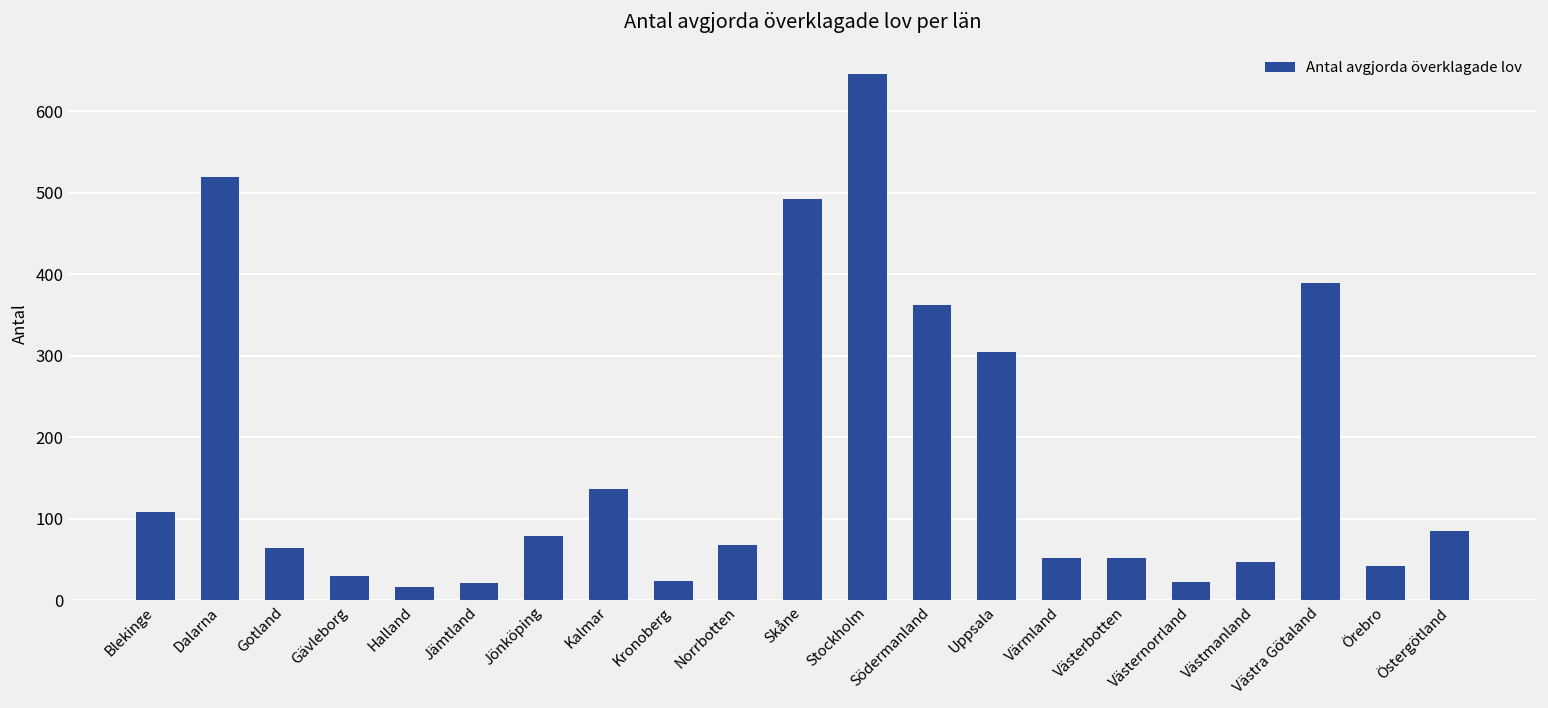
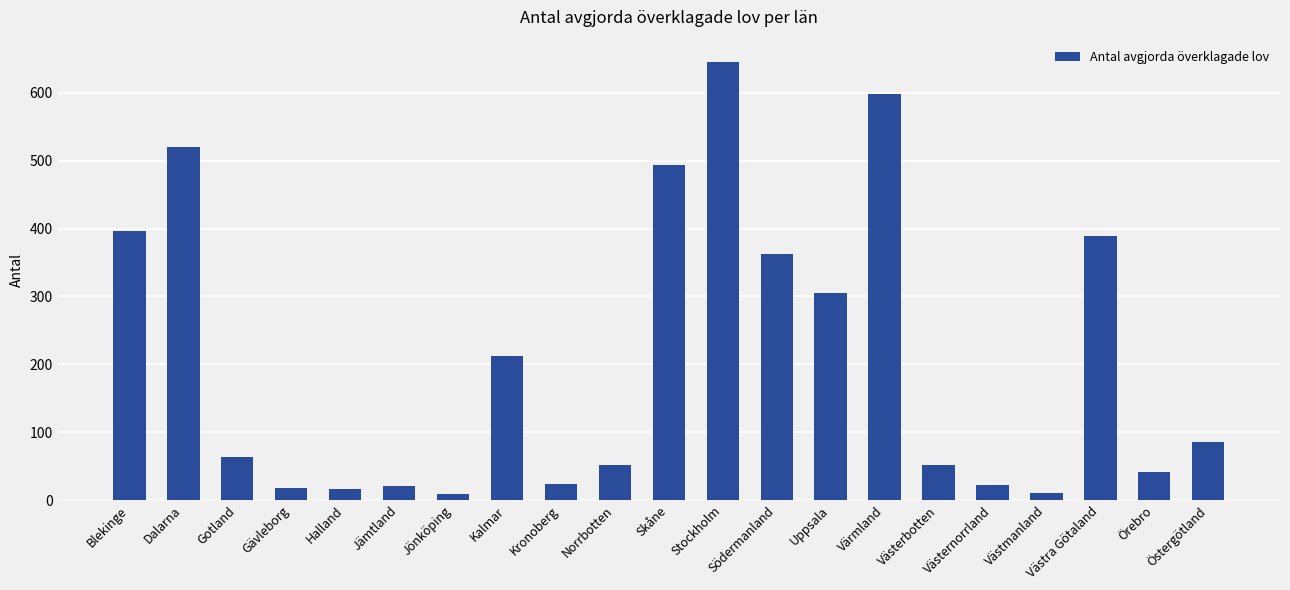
Blekinge: 110 -> 400
Gävleborg: 30 -> 20
Jönköping: 80 -> 10
Kalmar: 140 -> 210
Norrbotten: 70 -> 50
Värmland: 50 -> 600
Västmanland: 50 -> 10
